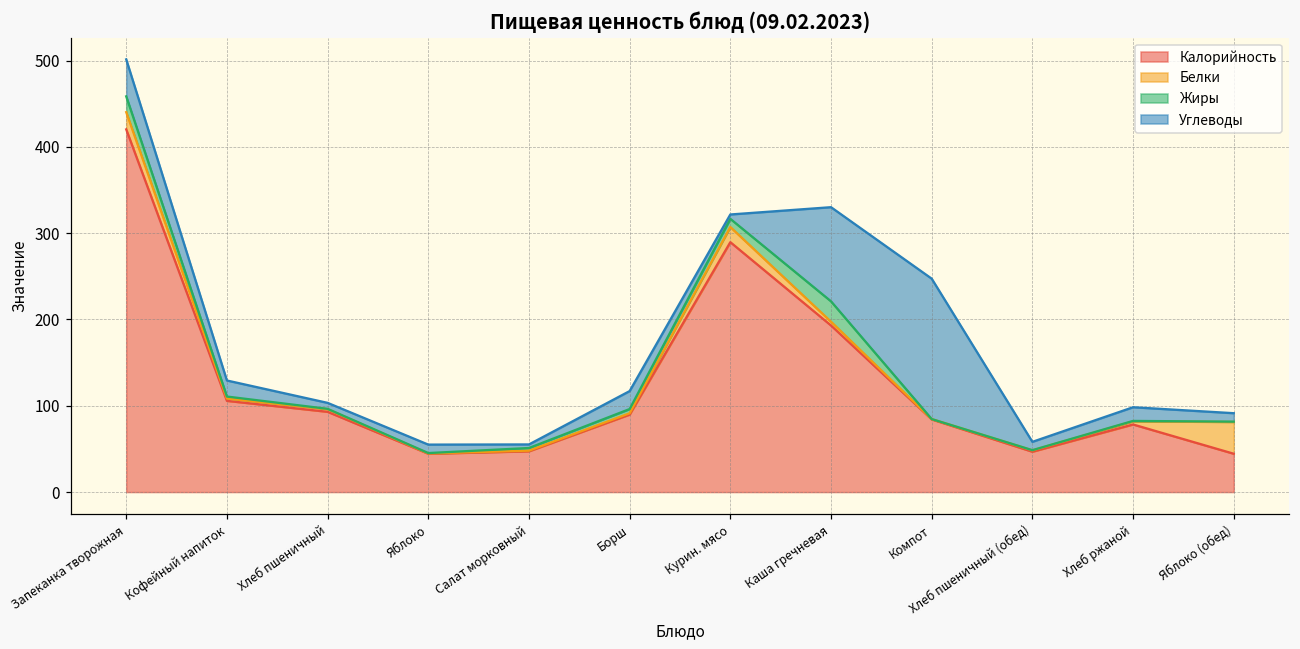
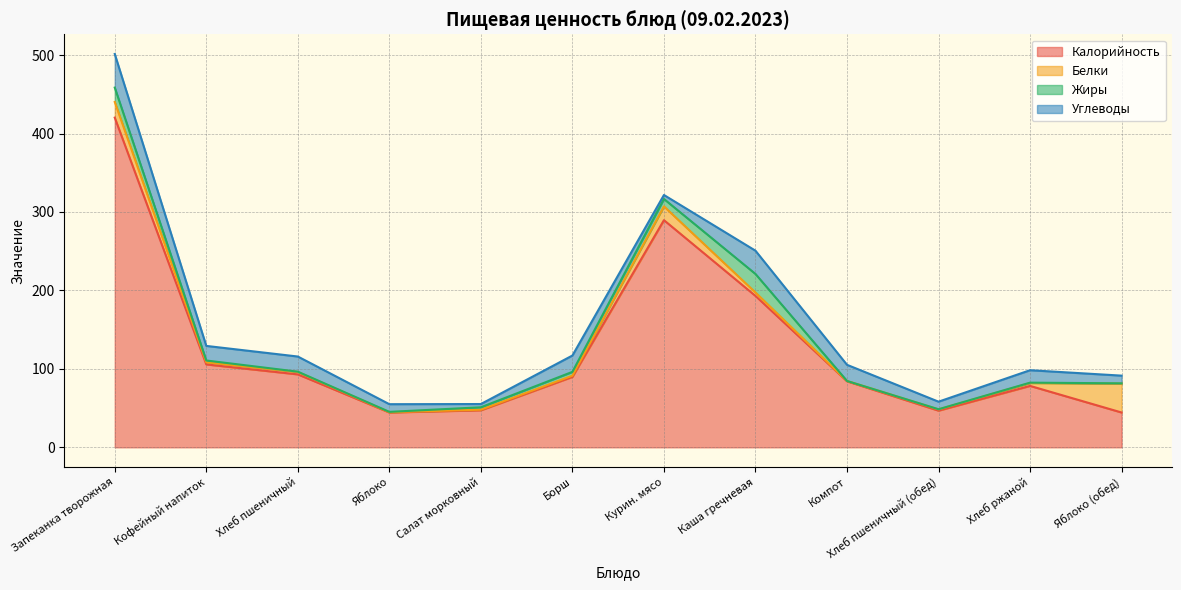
Углеводы, Хлеб пшеничный: 10 -> 20
Углеводы, Каша гречневая: 110 -> 30
Углеводы, Компот: 160 -> 20
